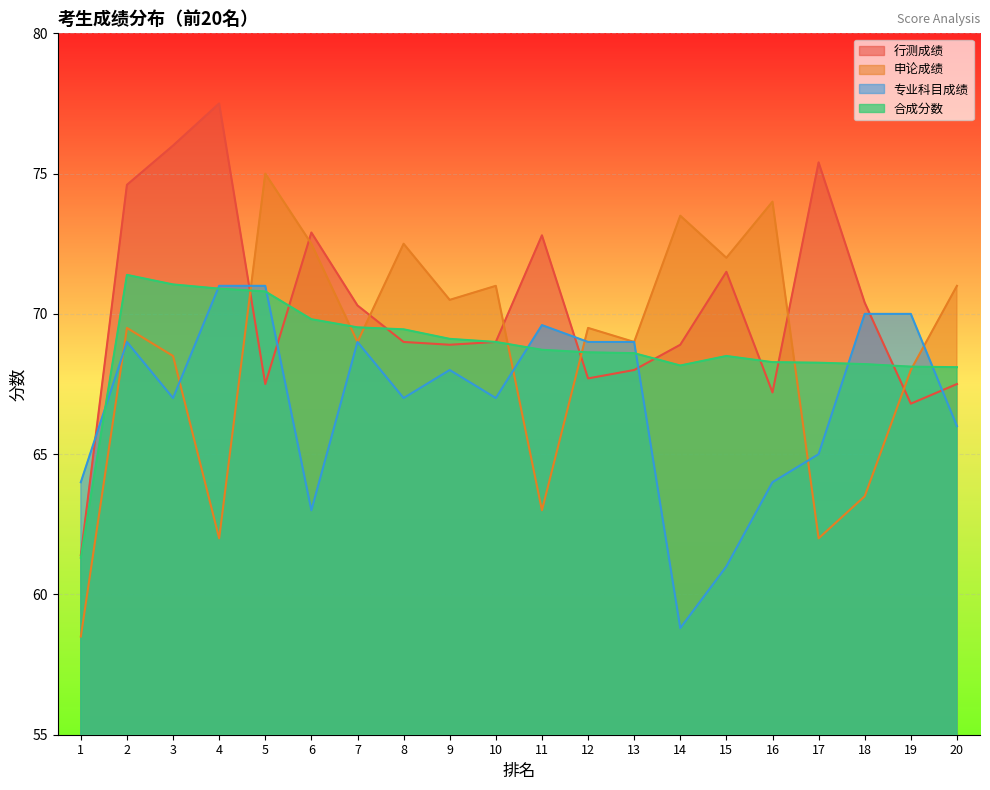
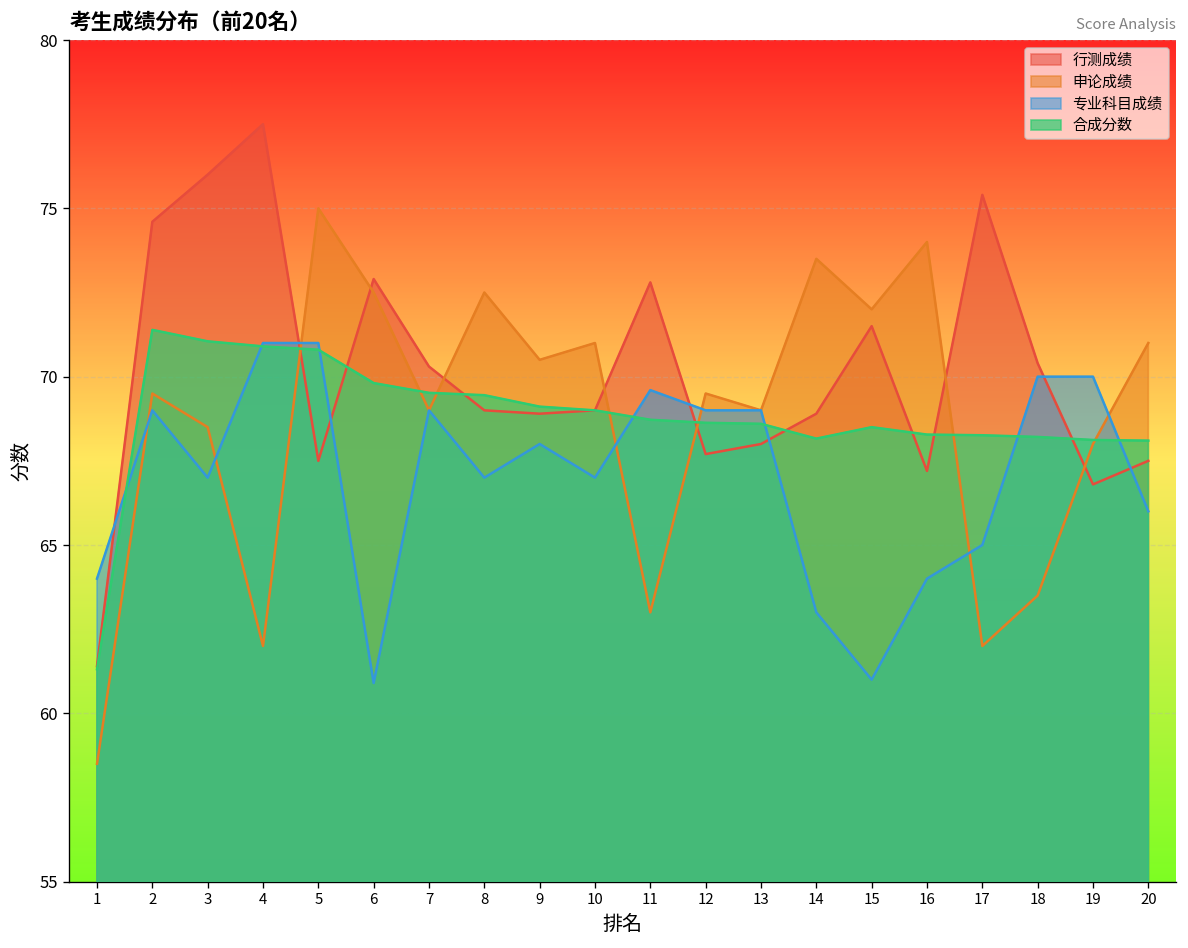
专业科目成绩, 6: 63.0 -> 60.9
专业科目成绩, 14: 58.8 -> 63.0
